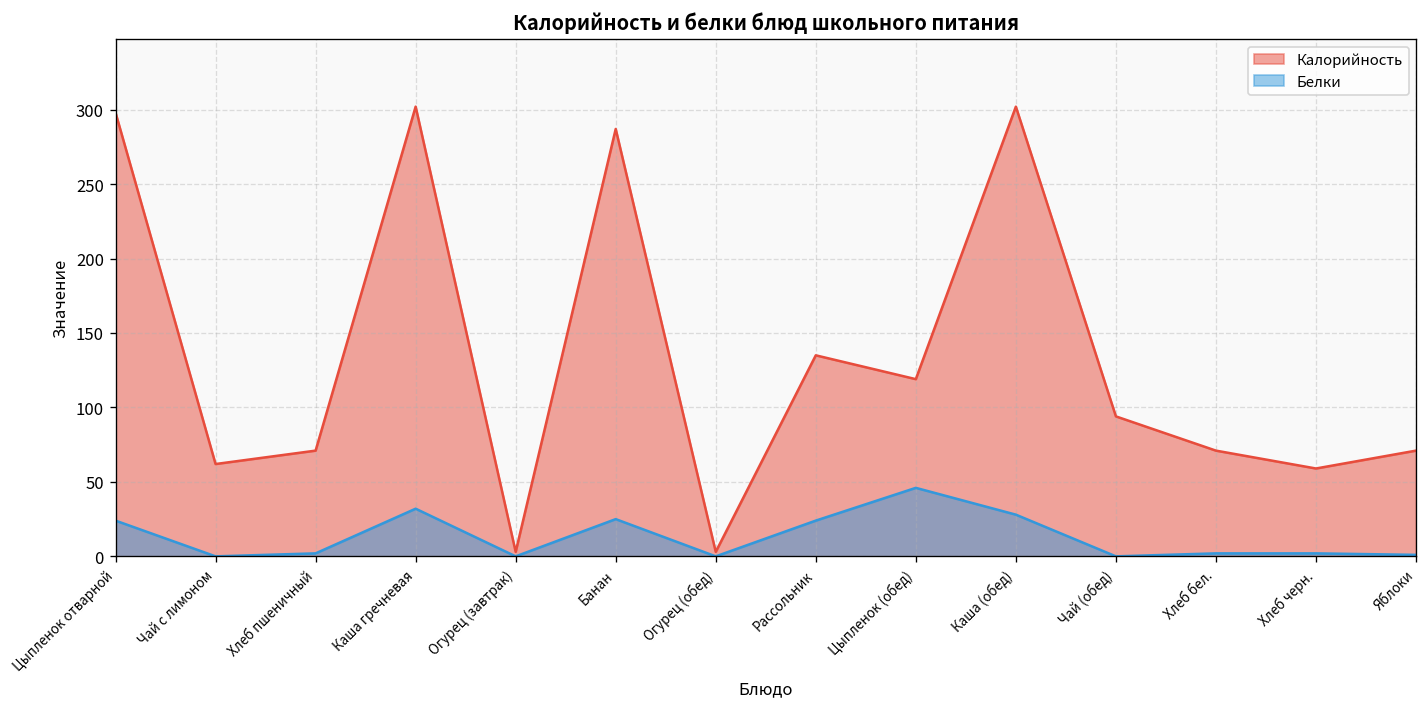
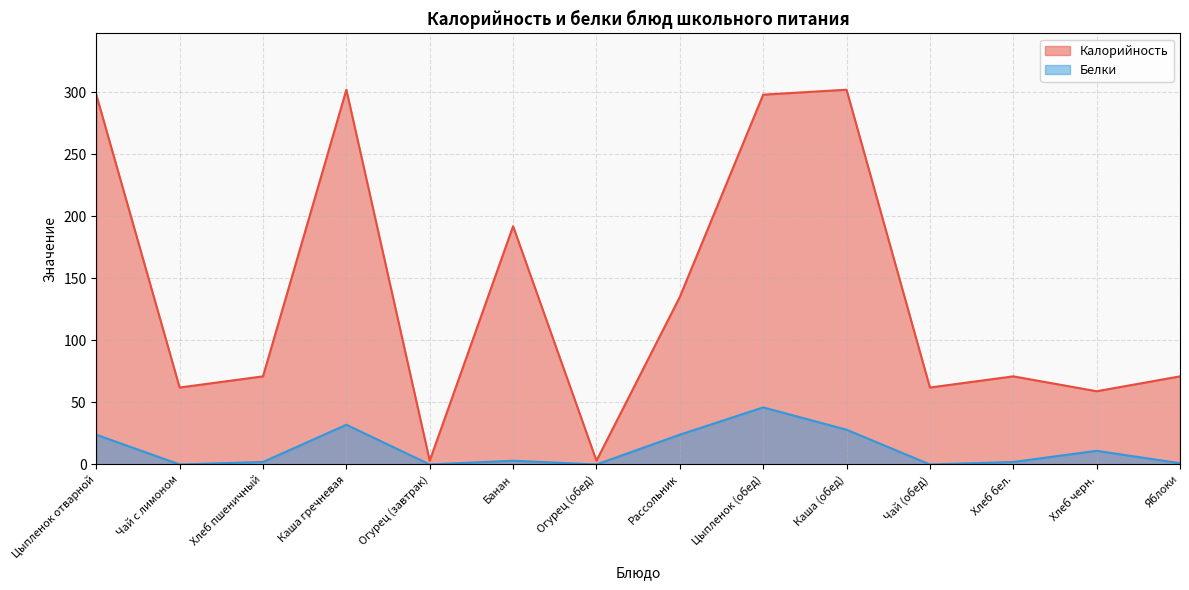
Калорийность, Банан: 287 -> 192
Белки, Банан: 25 -> 3
Калорийность, Цыпленок (обед): 119 -> 298
Калорийность, Чай (обед): 94 -> 62
Белки, Хлеб черн.: 2 -> 11
